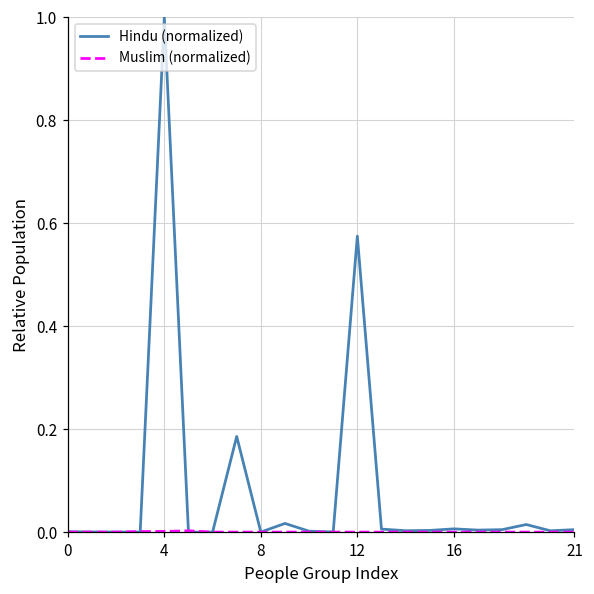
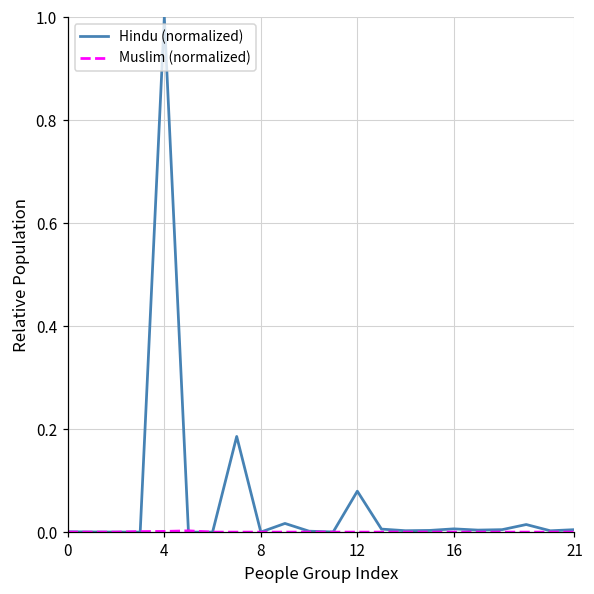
Hindu (normalized), 12: 0.57 -> 0.08
